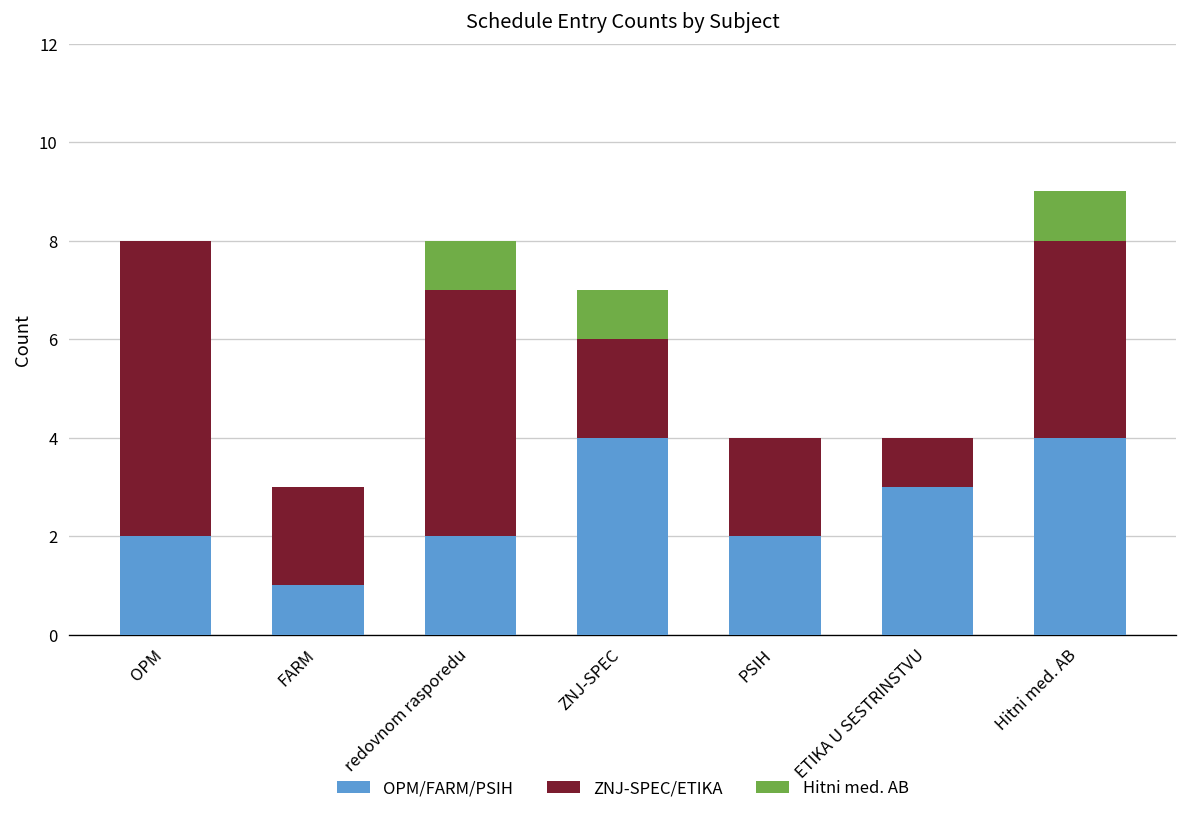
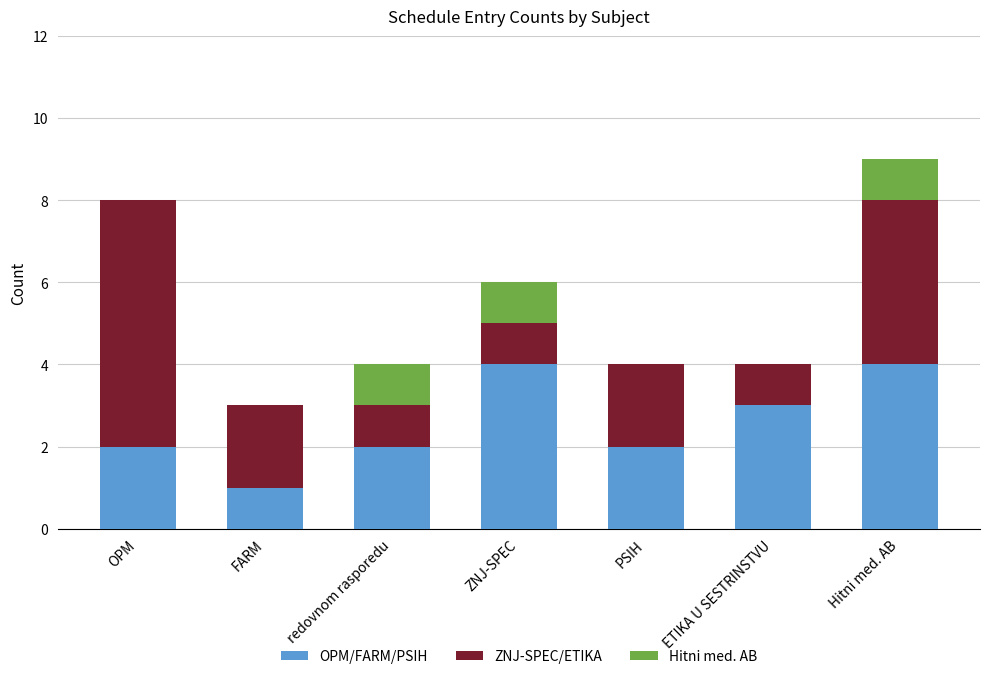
ZNJ-SPEC/ETIKA, redovnom rasporedu: 5 -> 1
ZNJ-SPEC/ETIKA, ZNJ-SPEC: 2 -> 1
